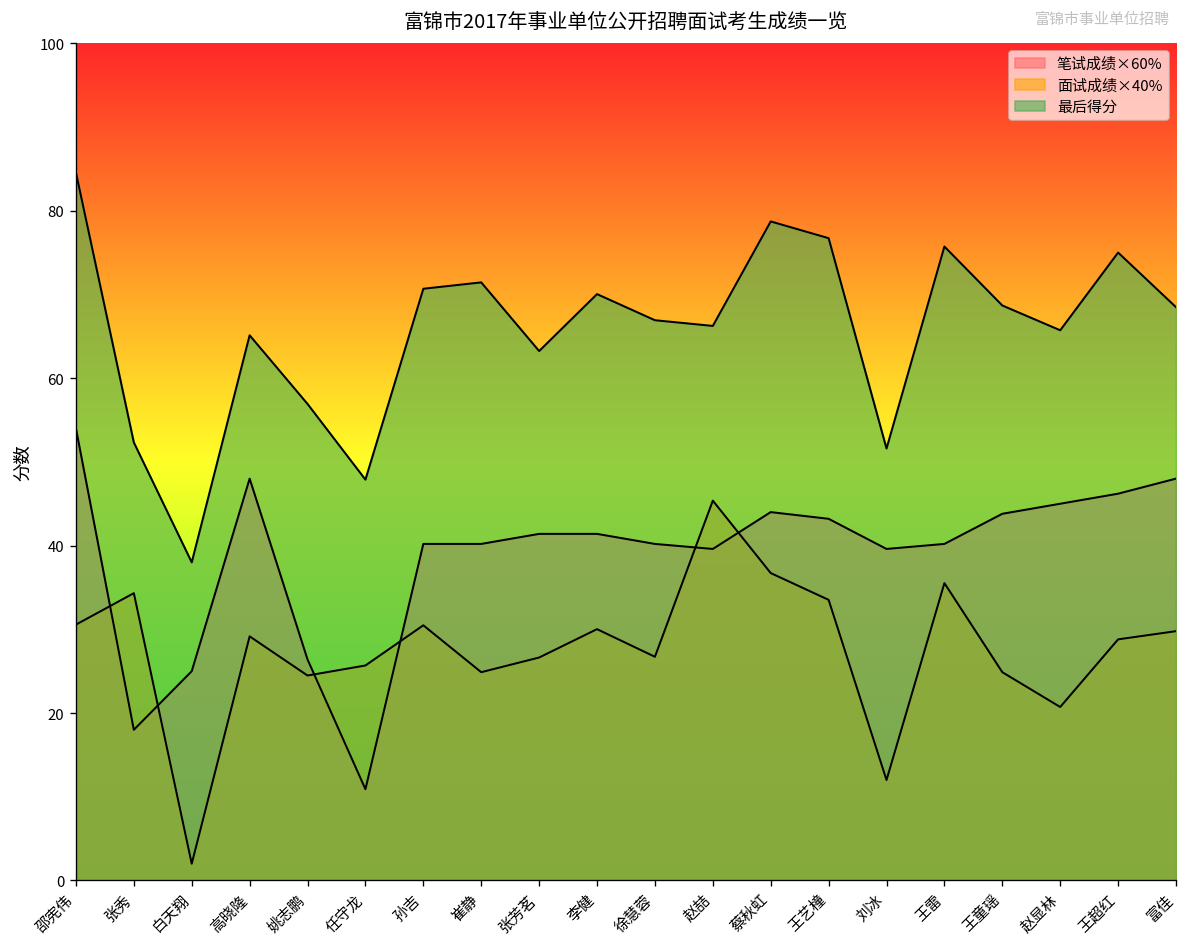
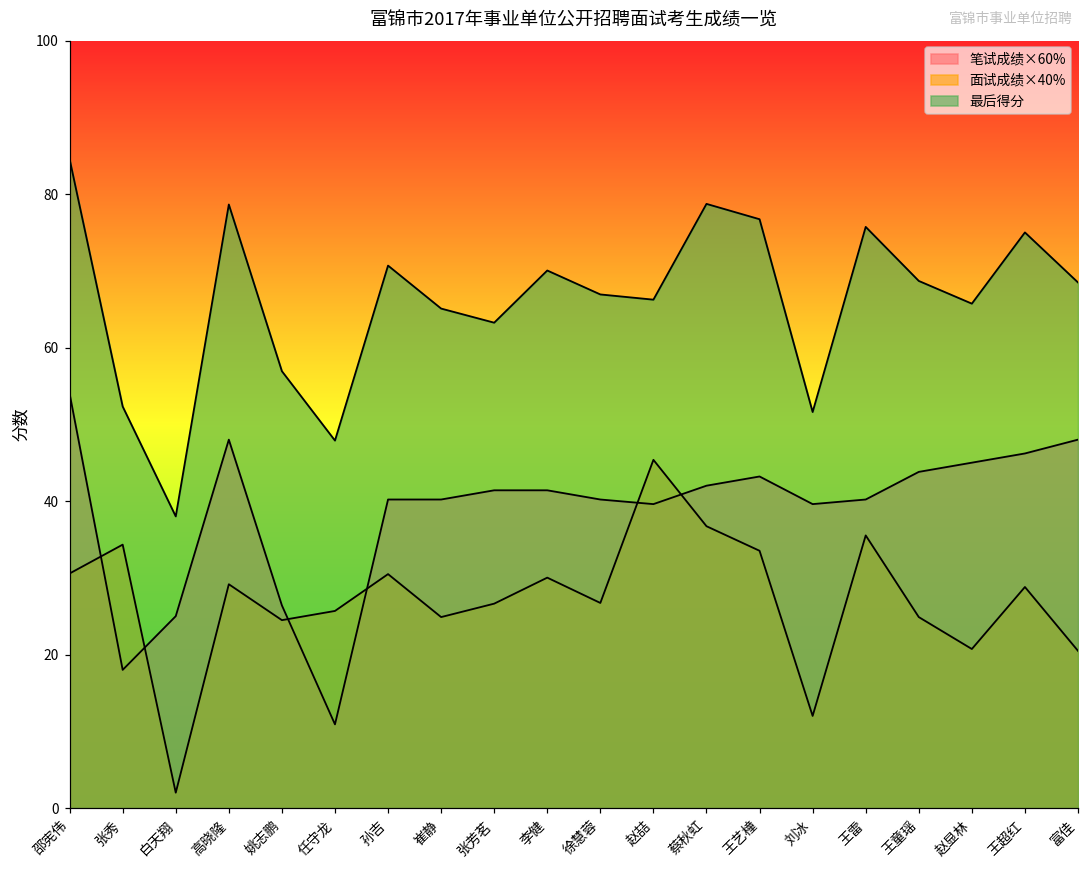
最后得分, 高晓隆: 65 -> 79
最后得分, 崔静: 71 -> 65
笔试成绩×60%, 蔡秋虹: 44 -> 42
面试成绩×40%, 富佳: 30 -> 20
